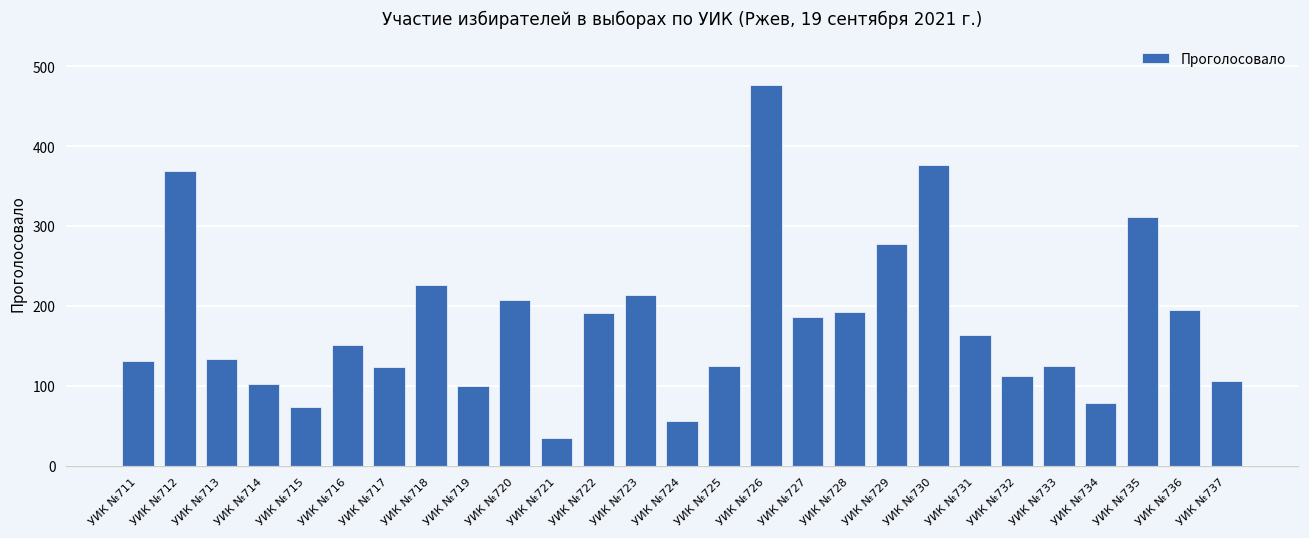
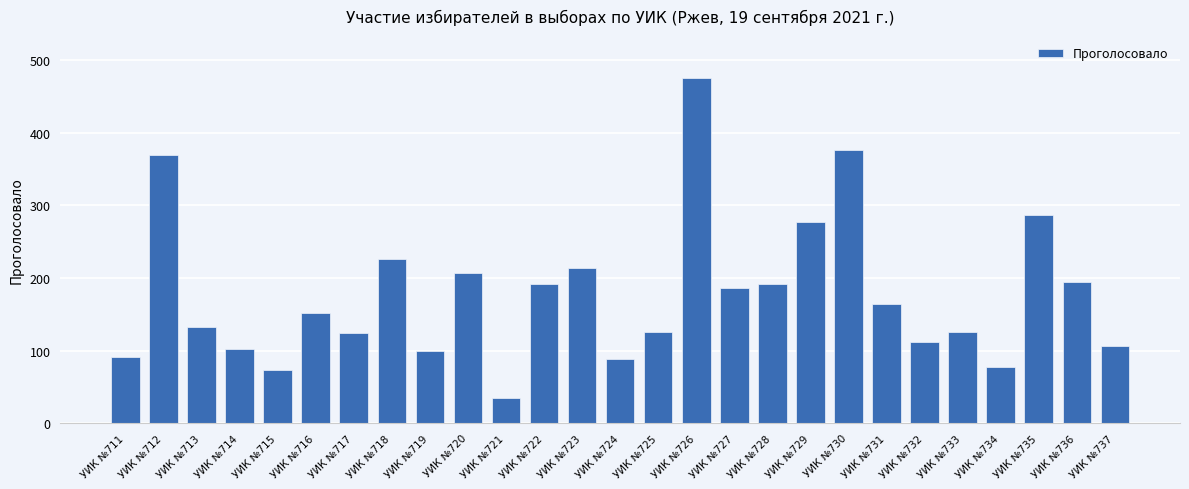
УИК №711: 130 -> 90
УИК №724: 60 -> 90
УИК №735: 310 -> 290
